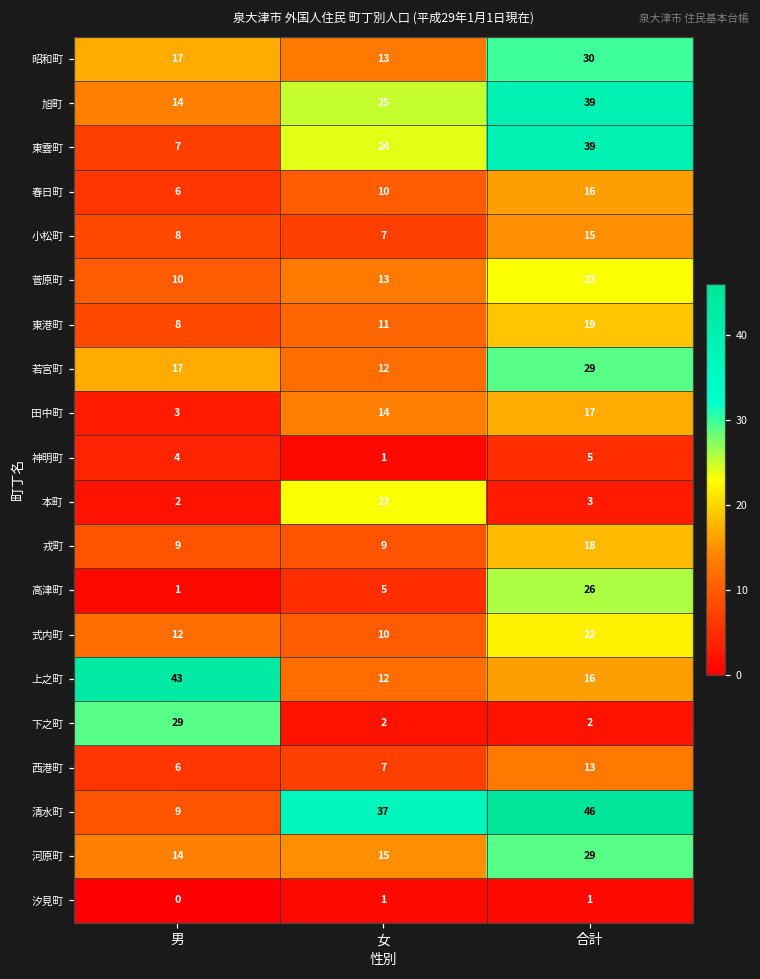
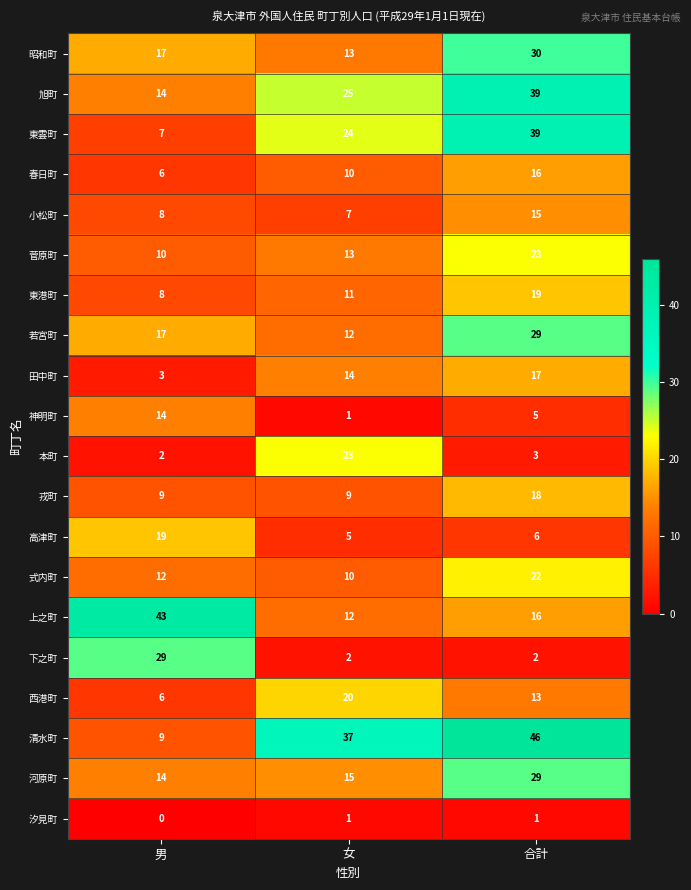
神明町, 男: 4 -> 14
高津町, 男: 1 -> 19
高津町, 合計: 26 -> 6
西港町, 女: 7 -> 20
